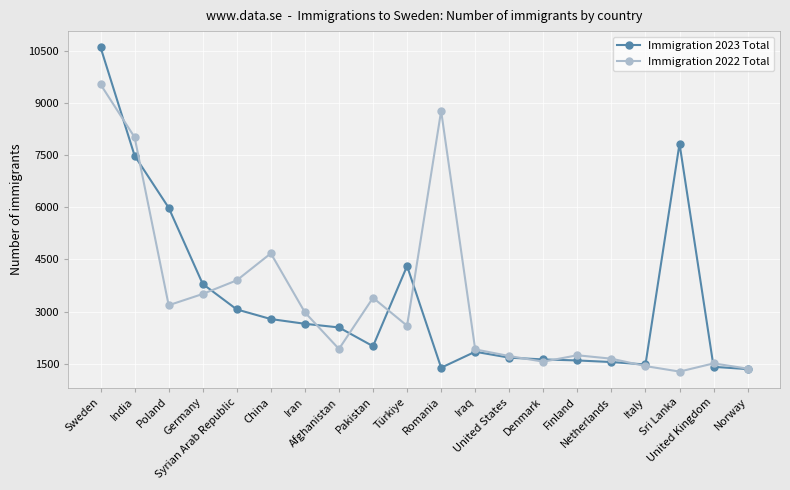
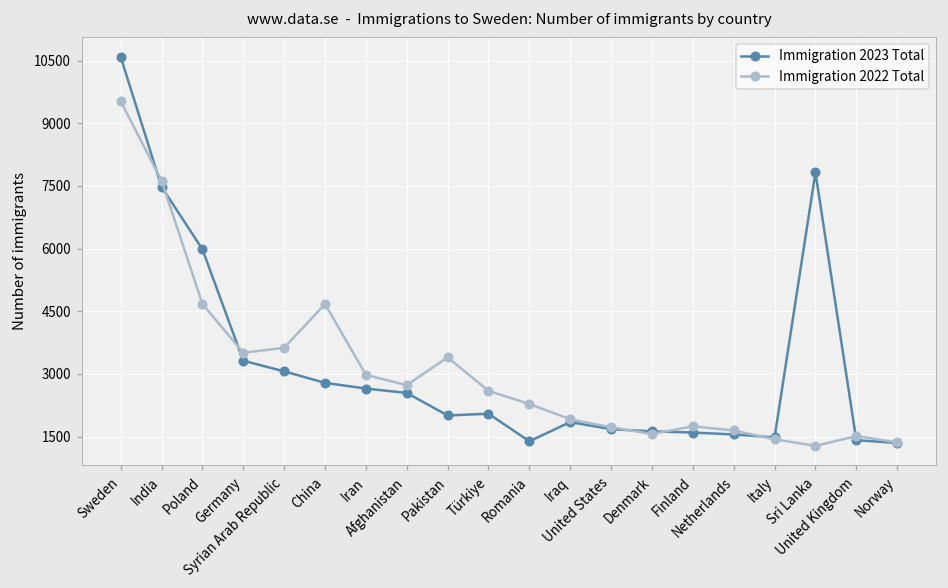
Immigration 2022 Total, India: 8000 -> 7600
Immigration 2022 Total, Poland: 3200 -> 4700
Immigration 2023 Total, Germany: 3800 -> 3300
Immigration 2022 Total, Syrian Arab Republic: 3900 -> 3600
Immigration 2022 Total, Afghanistan: 1900 -> 2700
Immigration 2023 Total, Türkiye: 4300 -> 2000
Immigration 2022 Total, Romania: 8800 -> 2300
